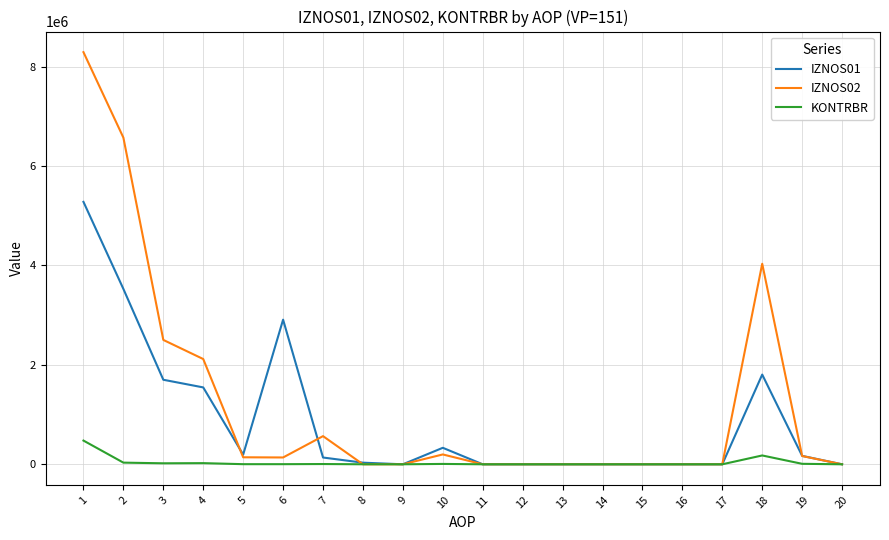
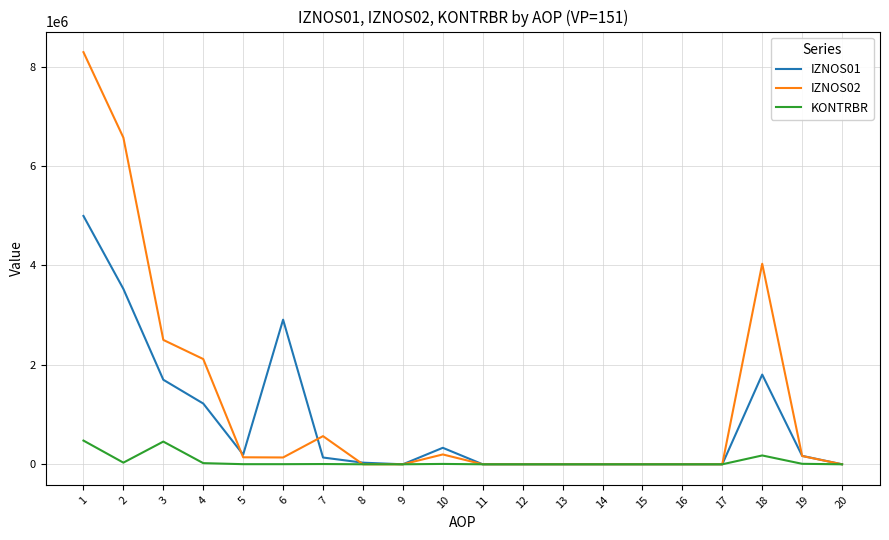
IZNOS01, 1: 5300000 -> 5000000
KONTRBR, 3: 0 -> 500000
IZNOS01, 4: 1500000 -> 1200000
